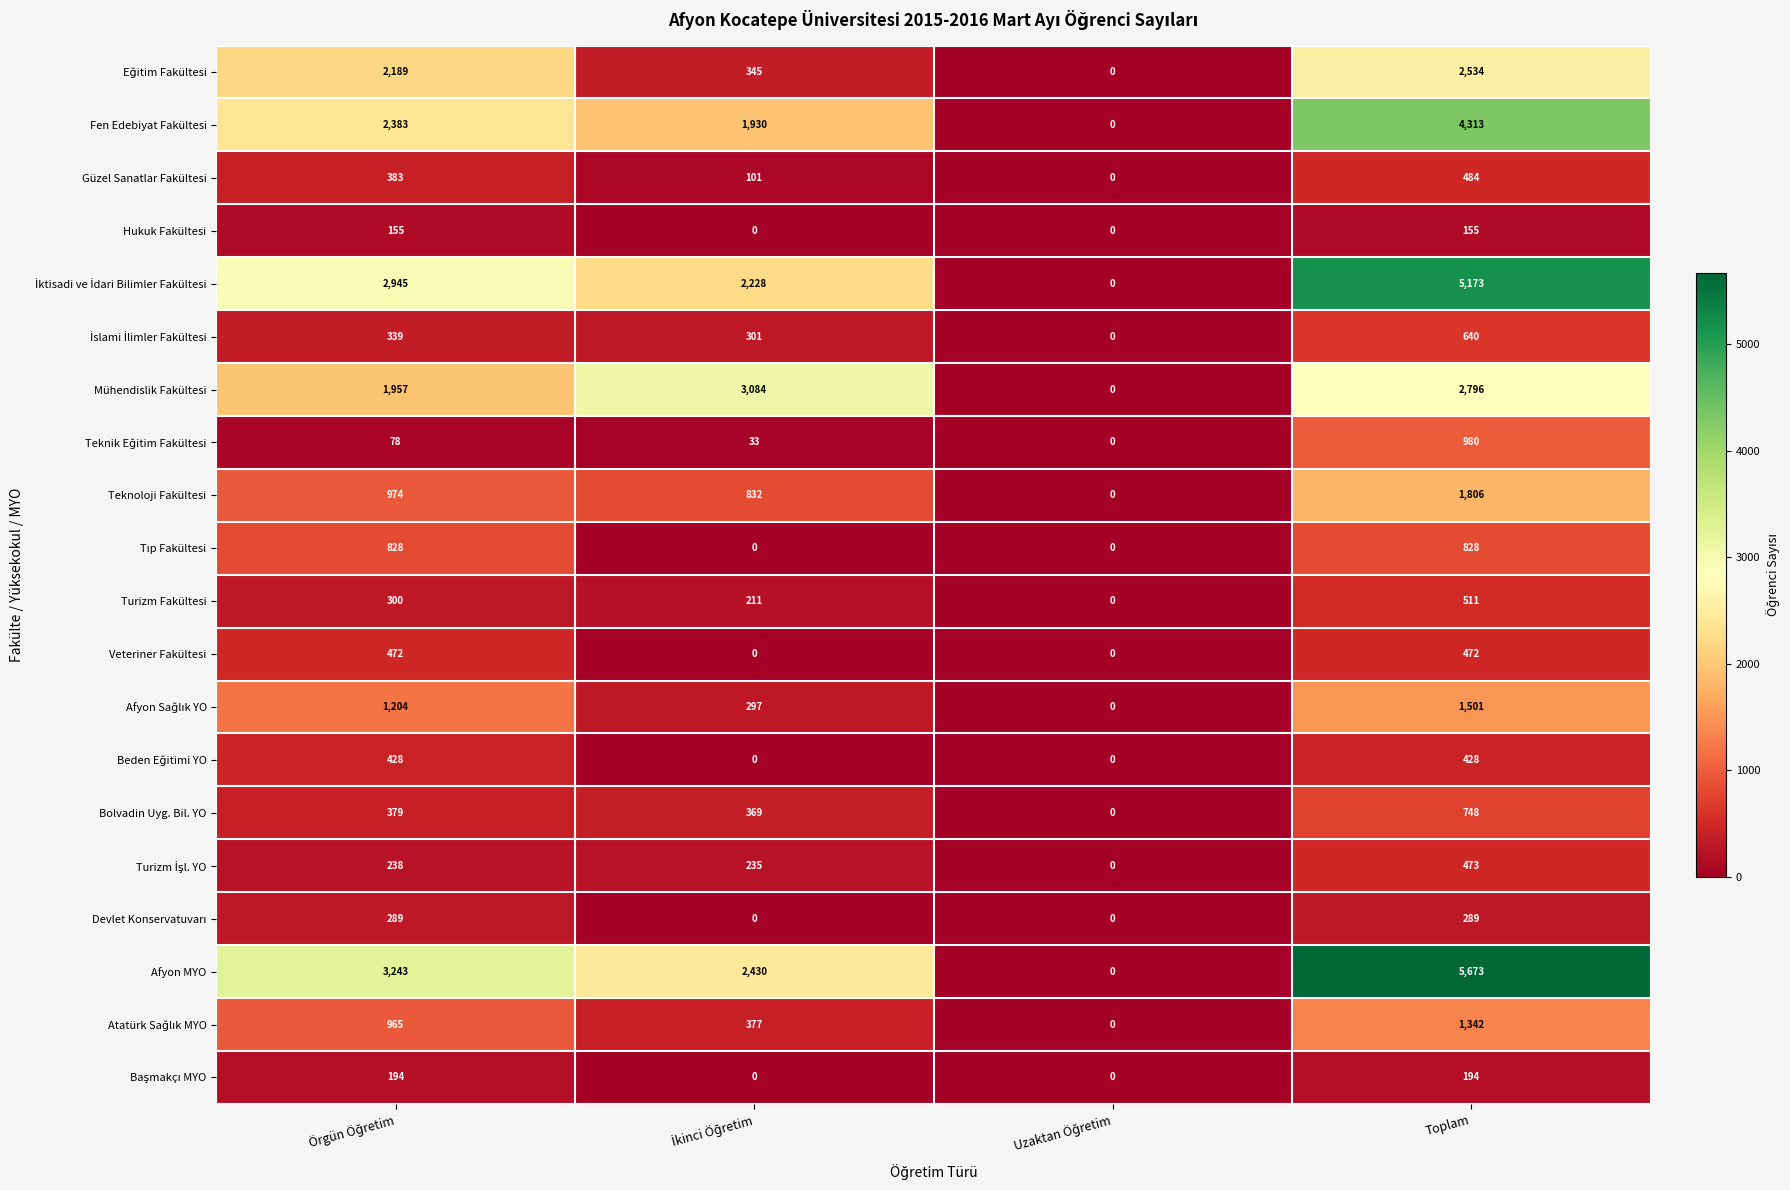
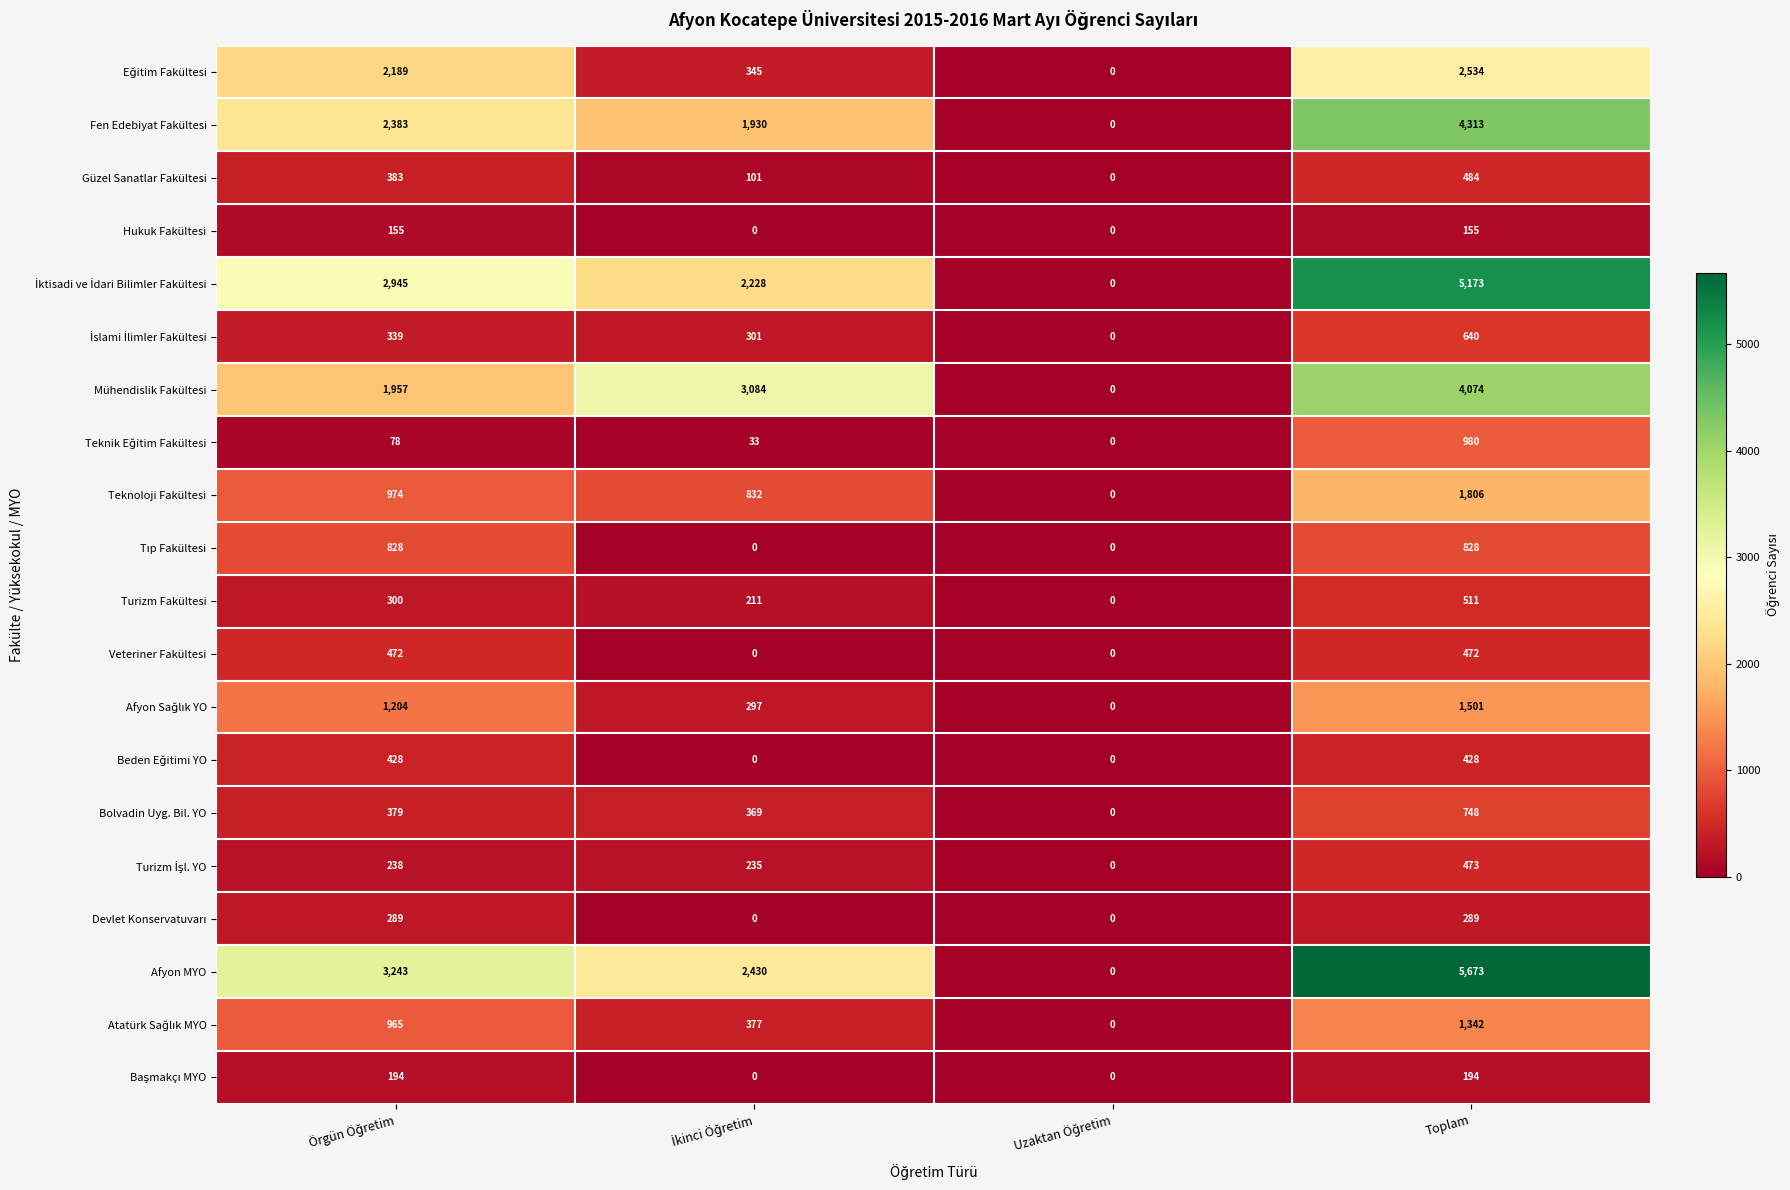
Mühendislik Fakültesi, Toplam: 2,796 -> 4,074
